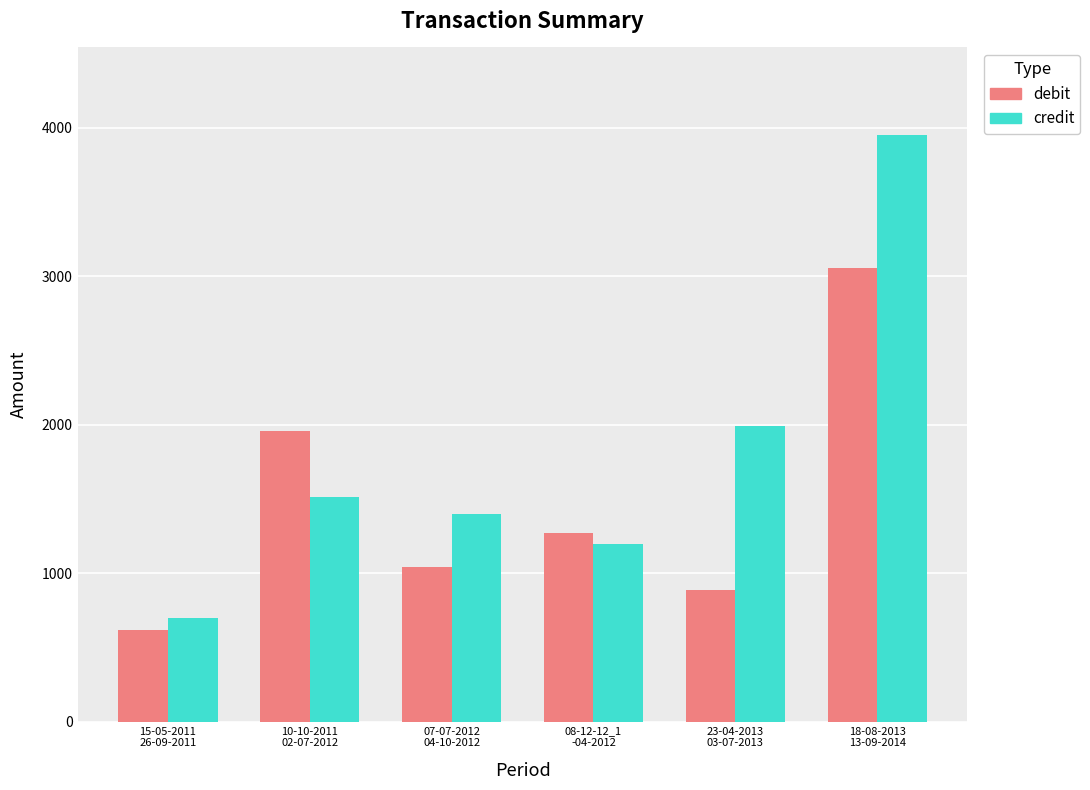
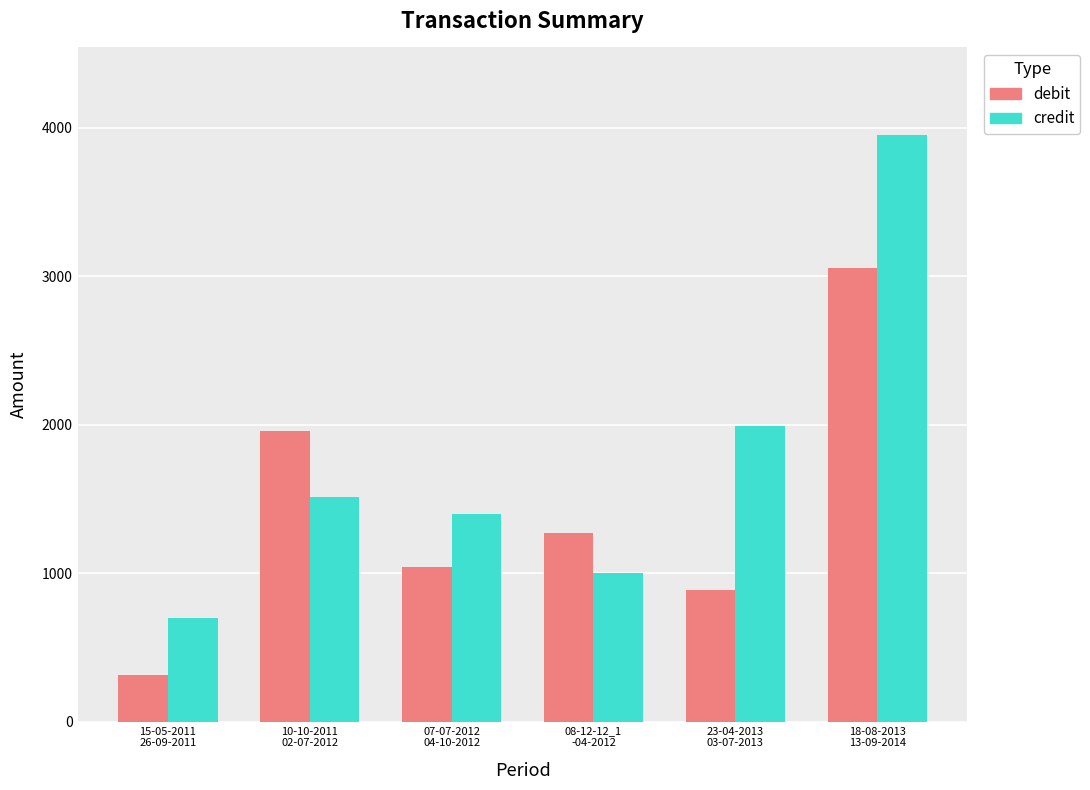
debit, 15-05-2011 26-09-2011: 620 -> 320
credit, 08-12-12_1 -04-2012: 1200 -> 1000
